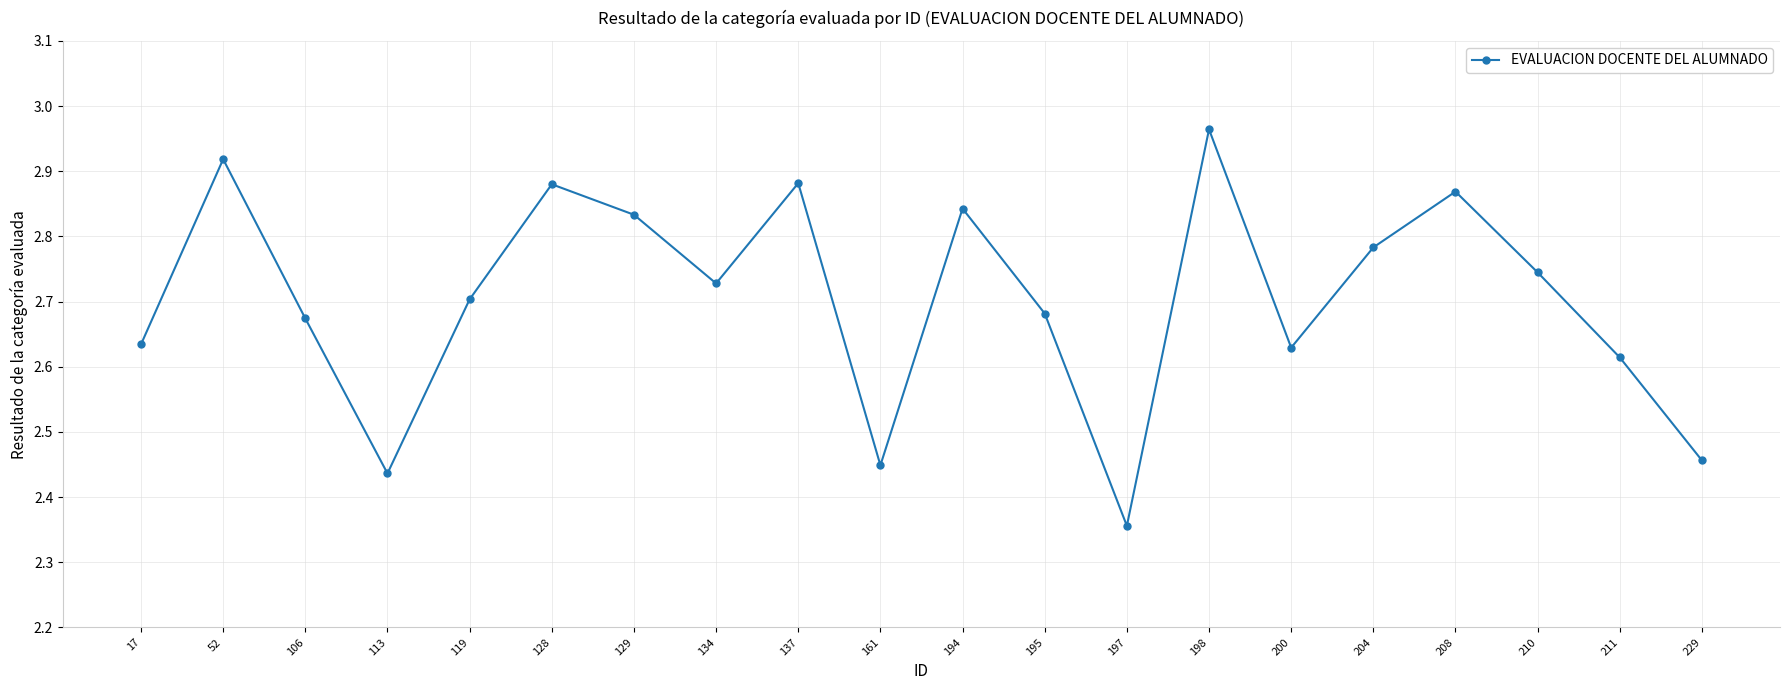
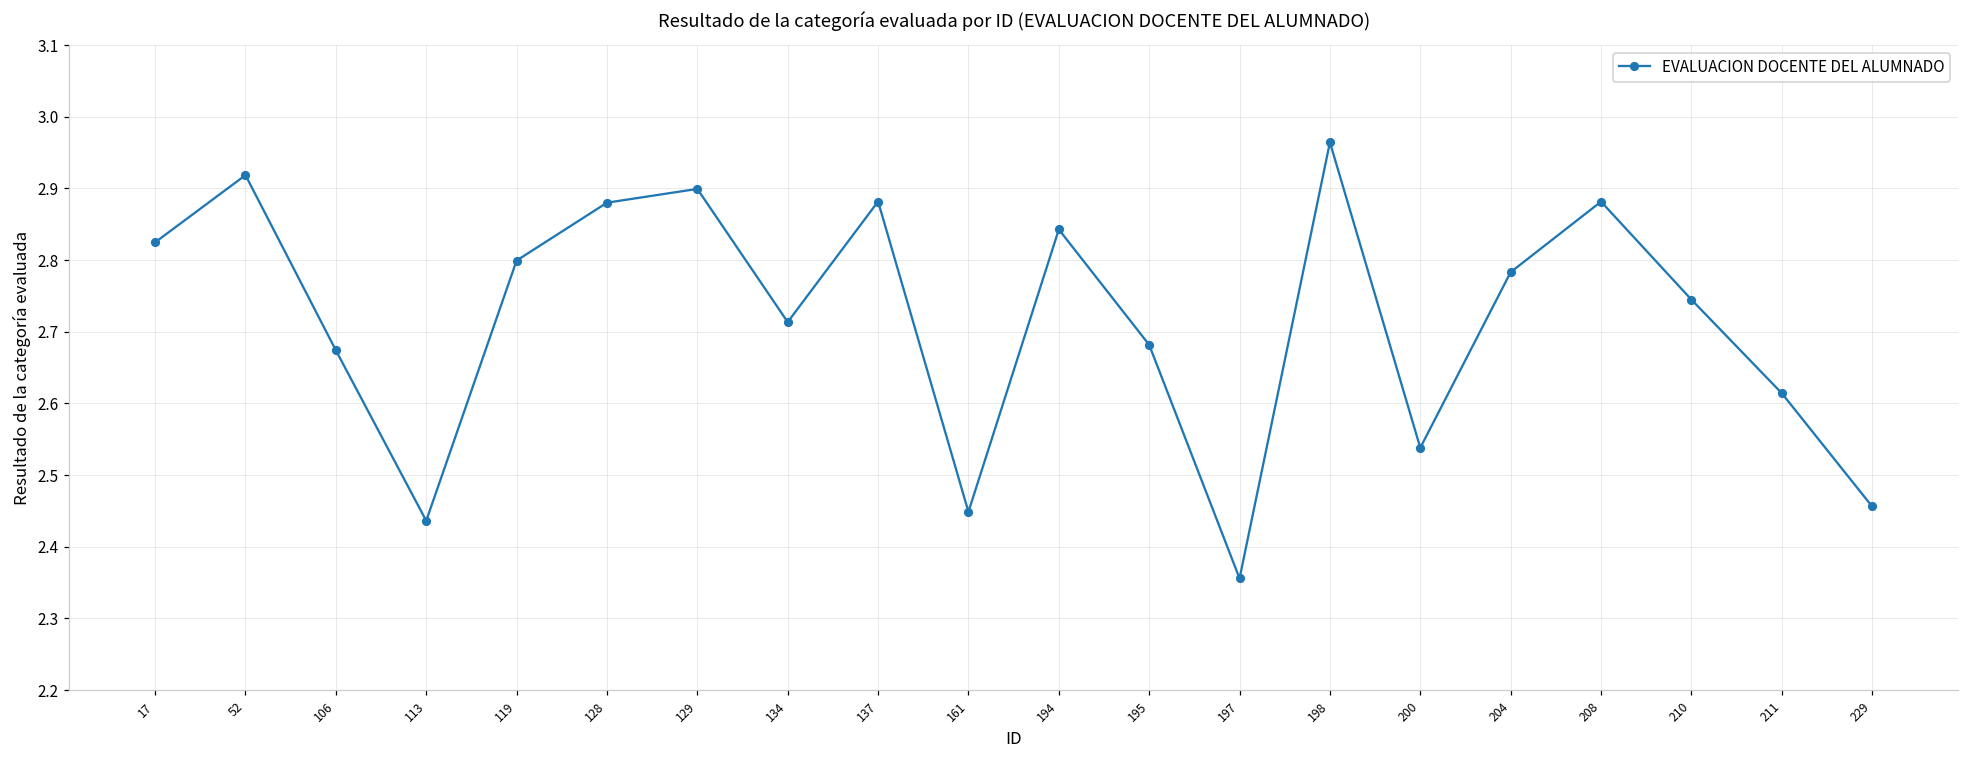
17: 2.63 -> 2.82
119: 2.70 -> 2.80
129: 2.83 -> 2.90
134: 2.73 -> 2.71
200: 2.63 -> 2.54
208: 2.87 -> 2.88
